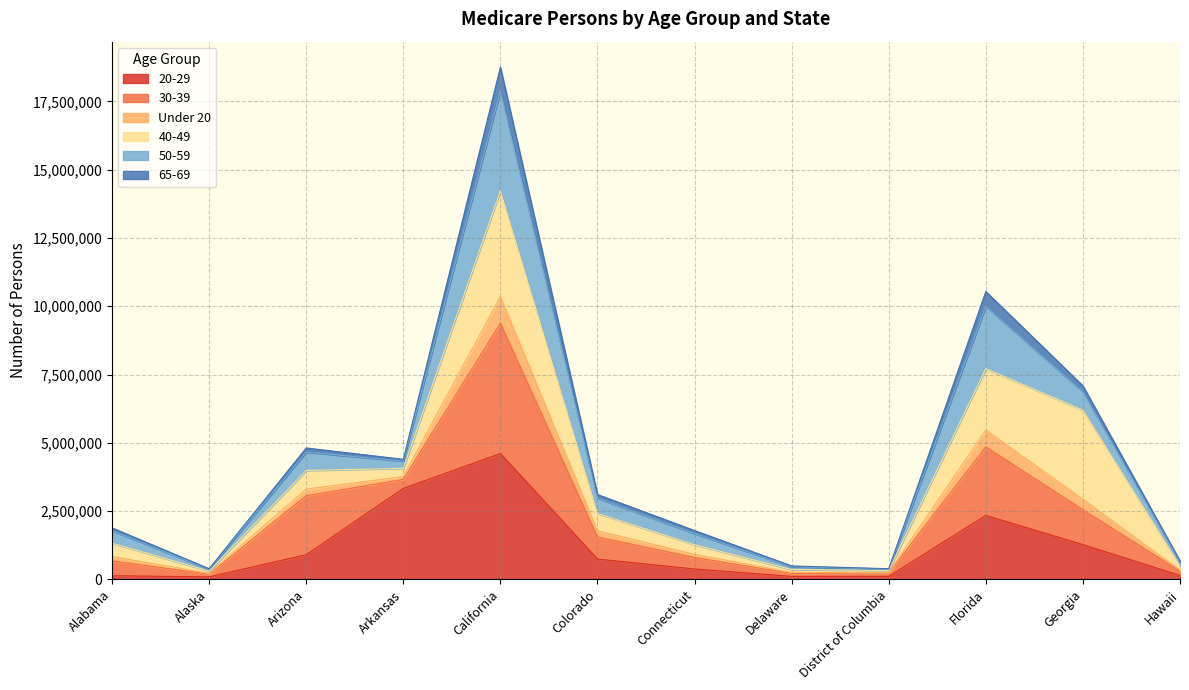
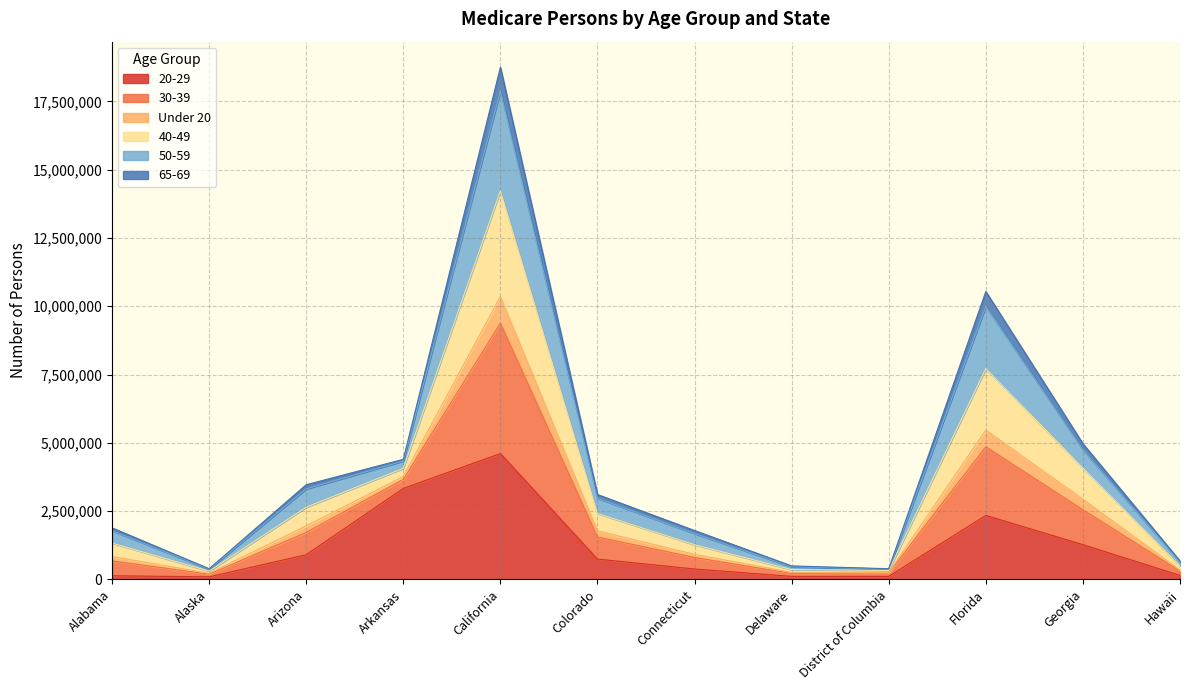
30-39, Arizona: 2,200,000 -> 800,000
40-49, Georgia: 3,300,000 -> 1,100,000
